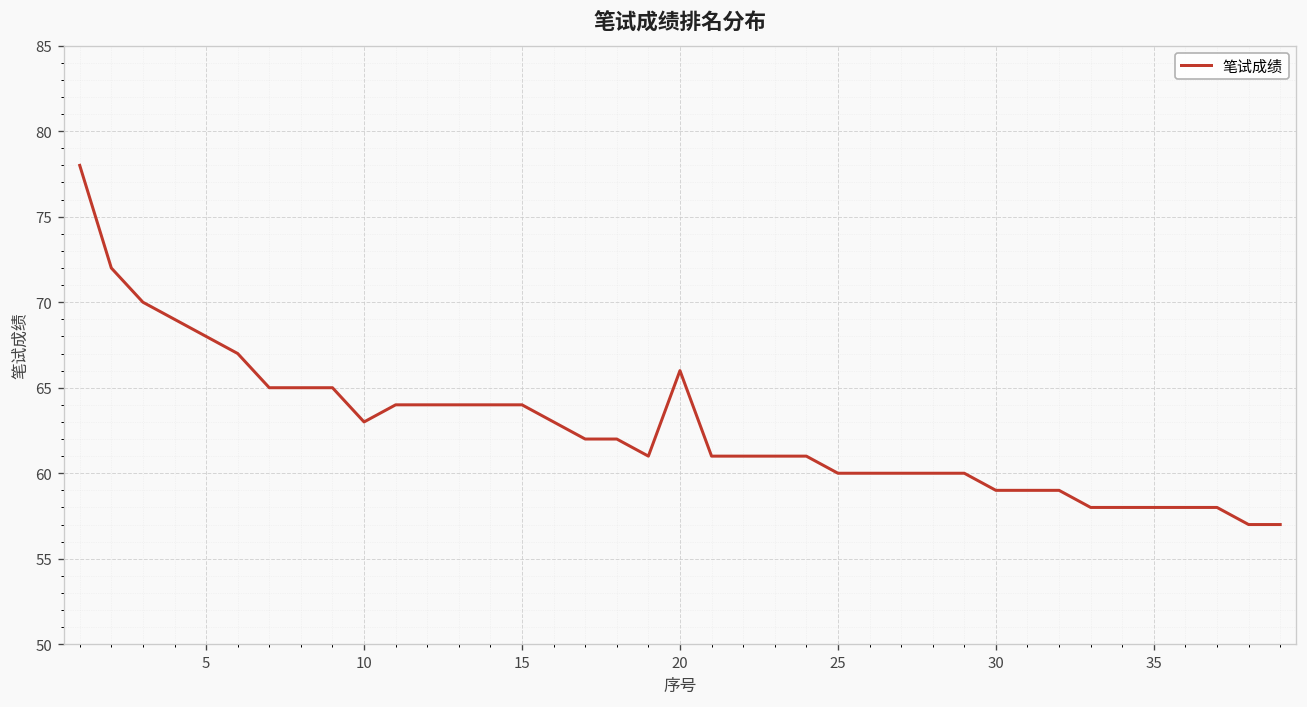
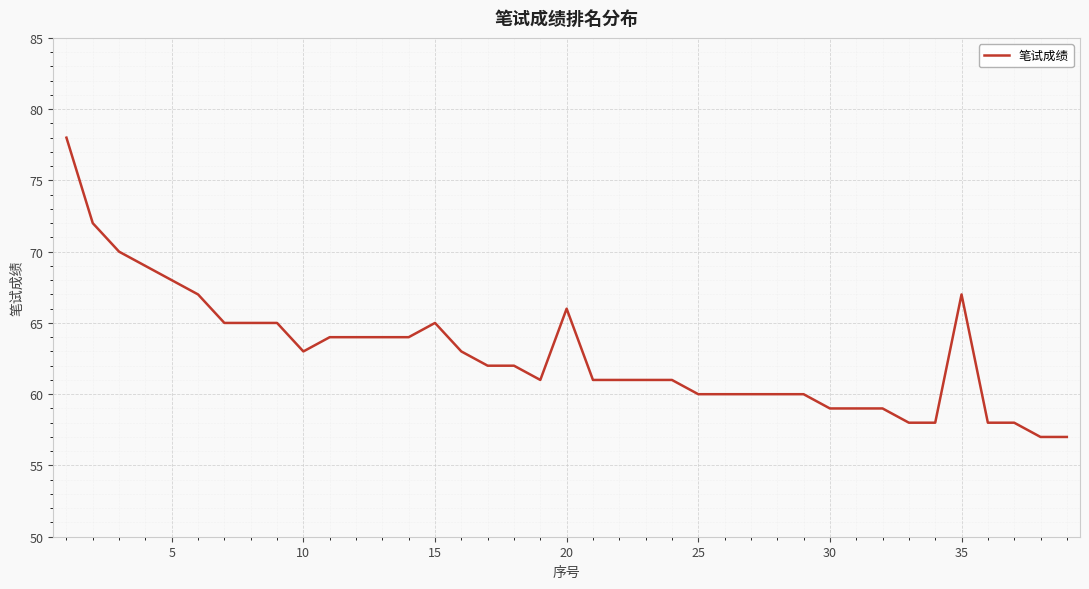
15: 64 -> 65
35: 58 -> 67
